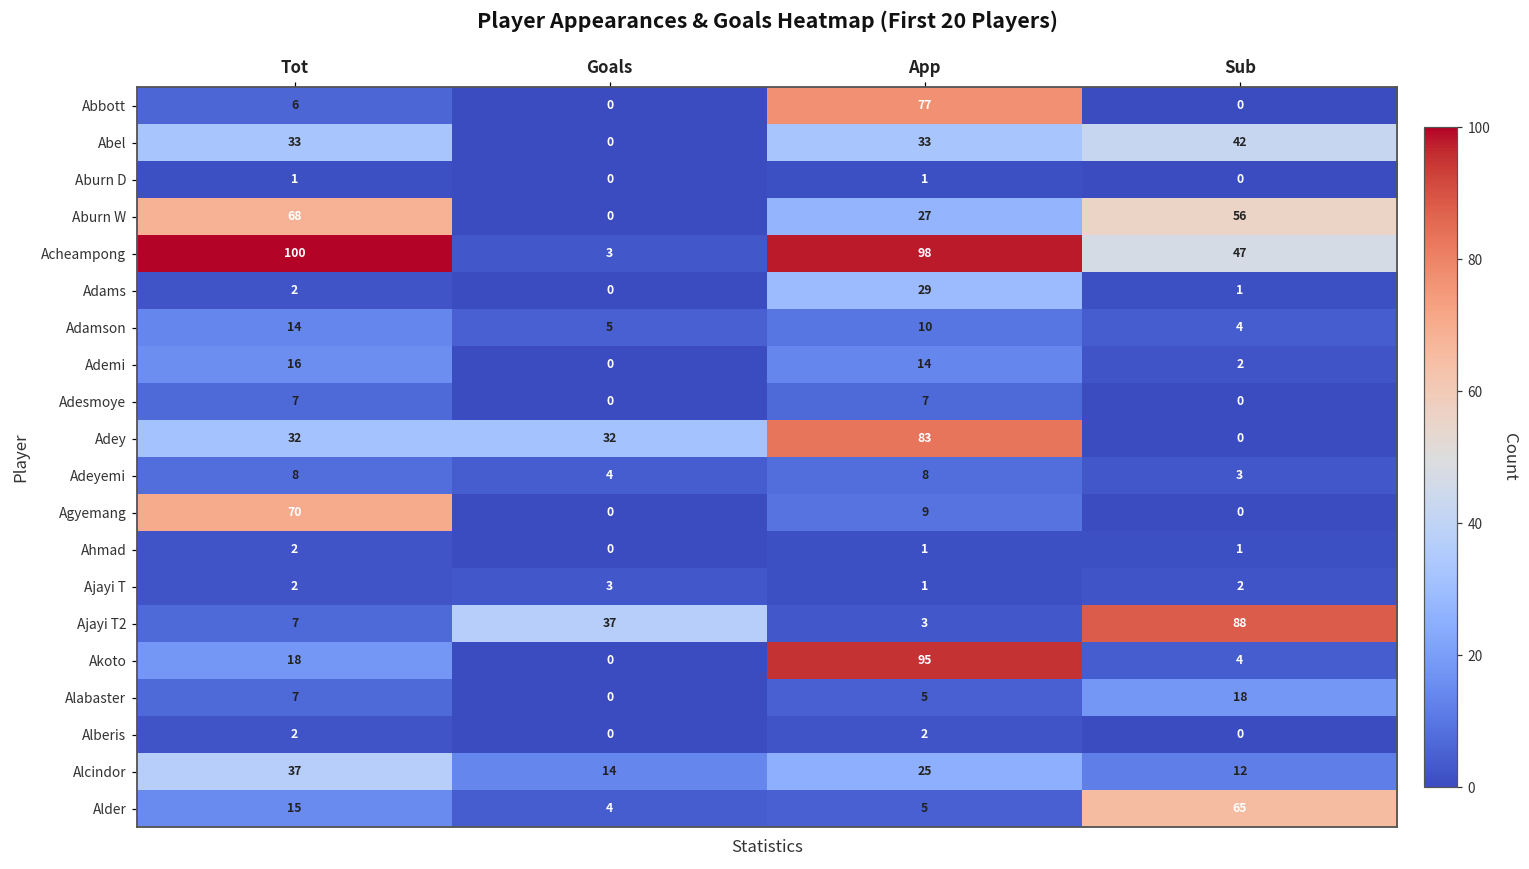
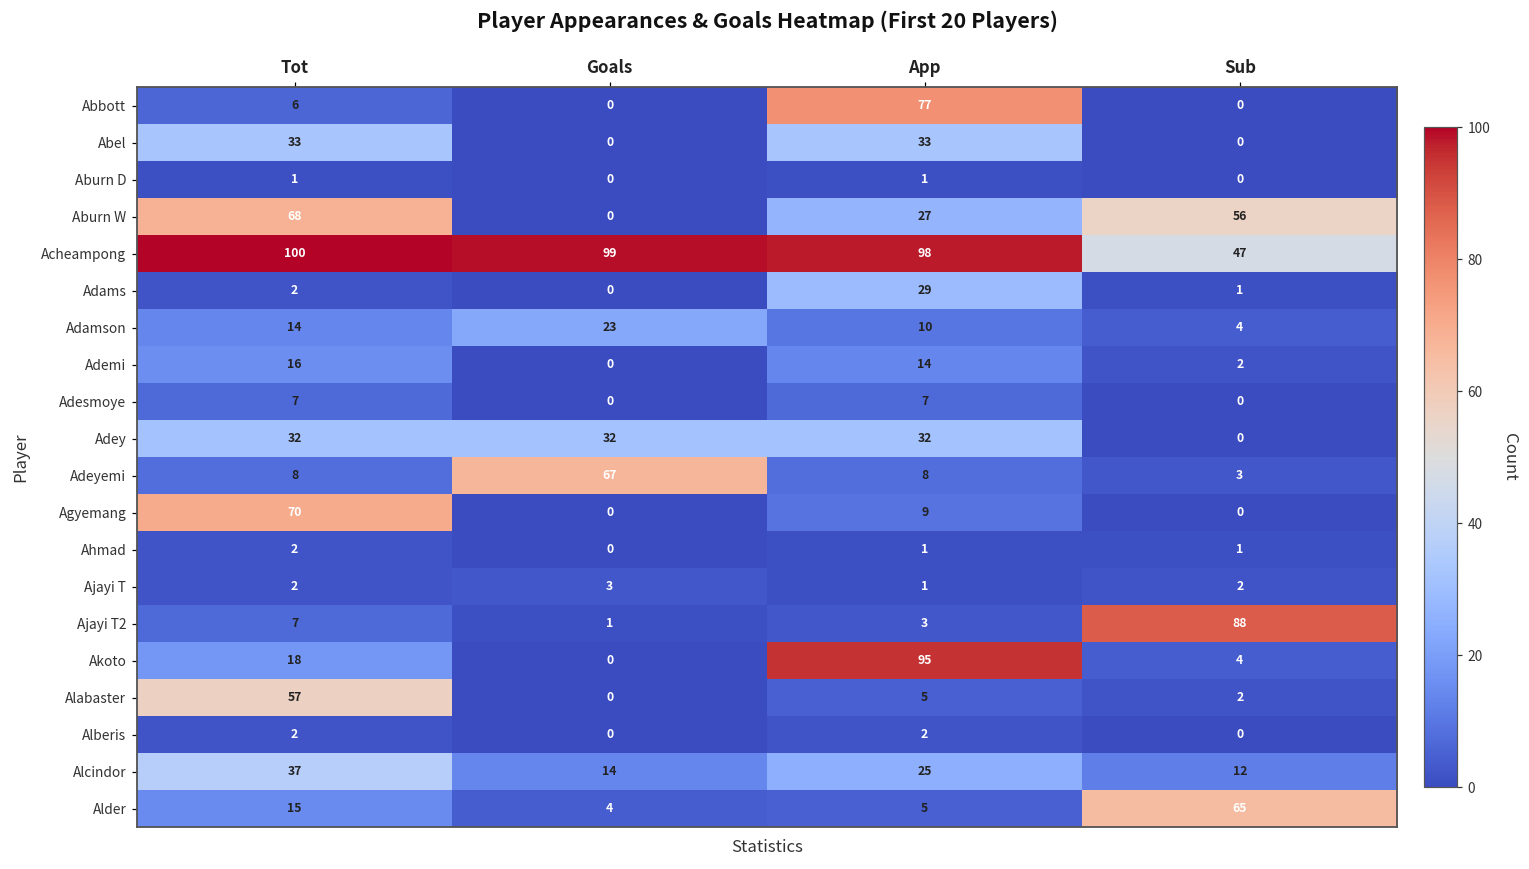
Abel, Sub: 42 -> 0
Acheampong, Goals: 3 -> 99
Adamson, Goals: 5 -> 23
Adey, App: 83 -> 32
Adeyemi, Goals: 4 -> 67
Ajayi T2, Goals: 37 -> 1
Alabaster, Tot: 7 -> 57
Alabaster, Sub: 18 -> 2
